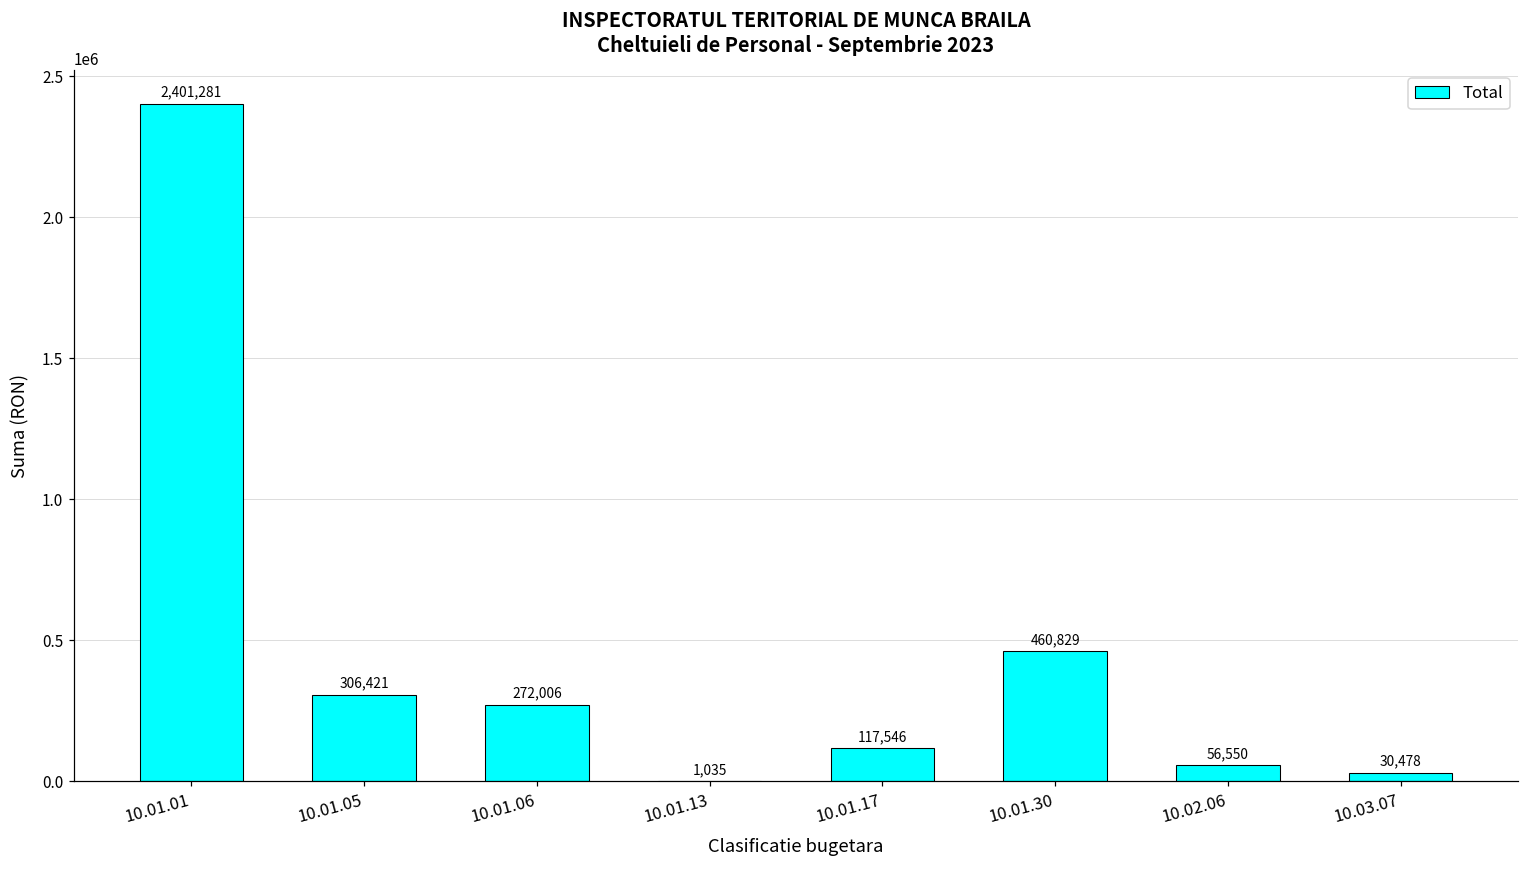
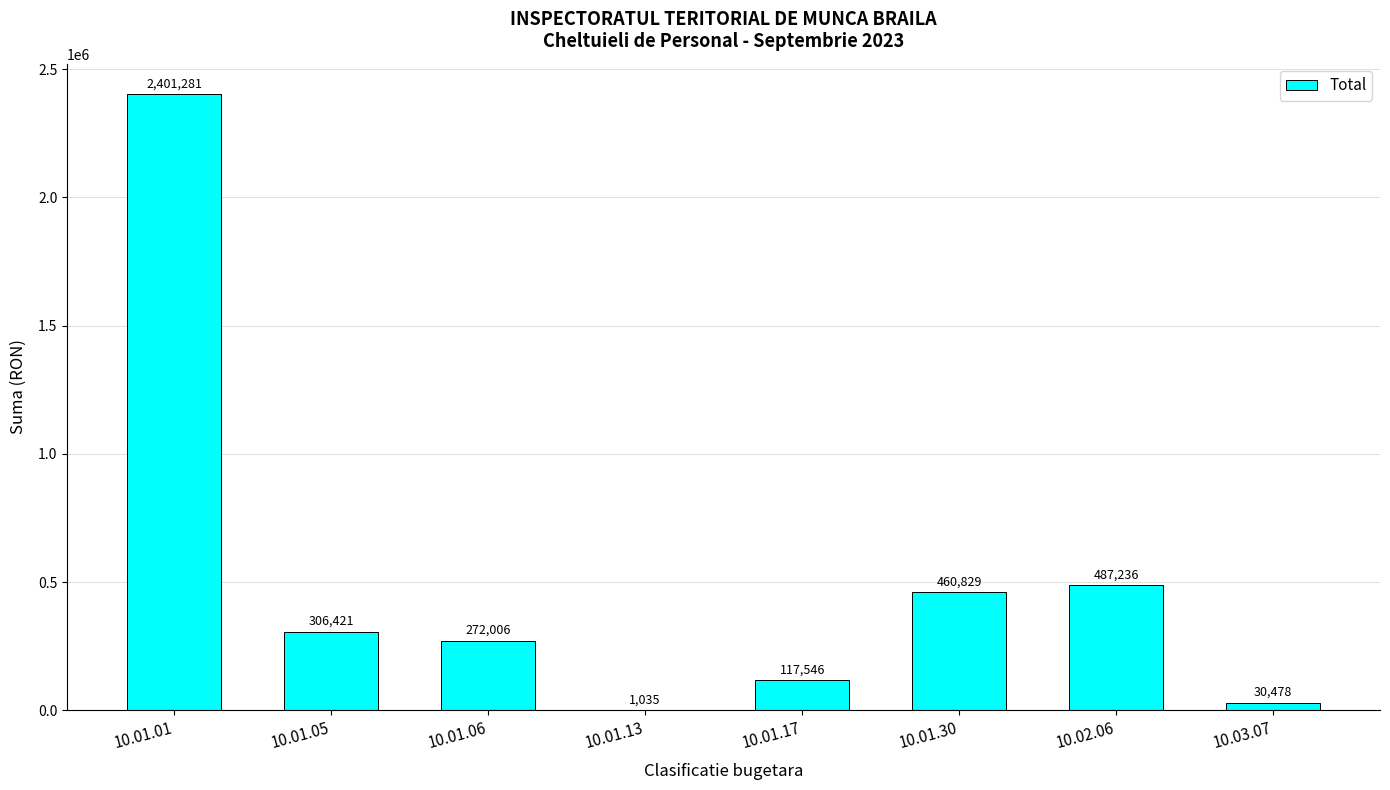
10.02.06: 56,550 -> 487,236
